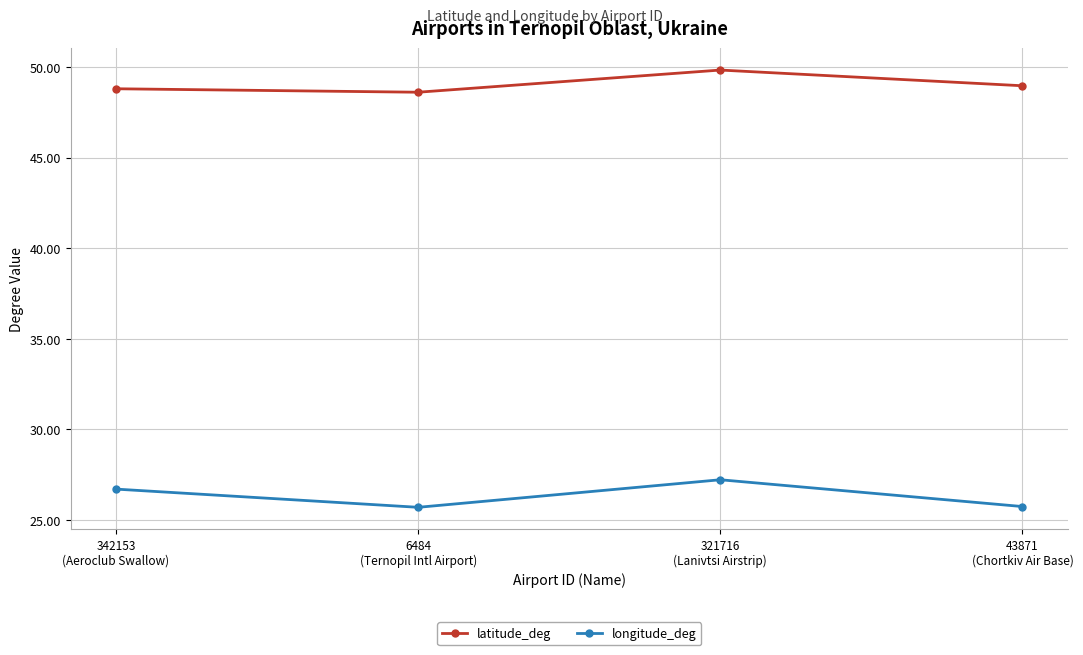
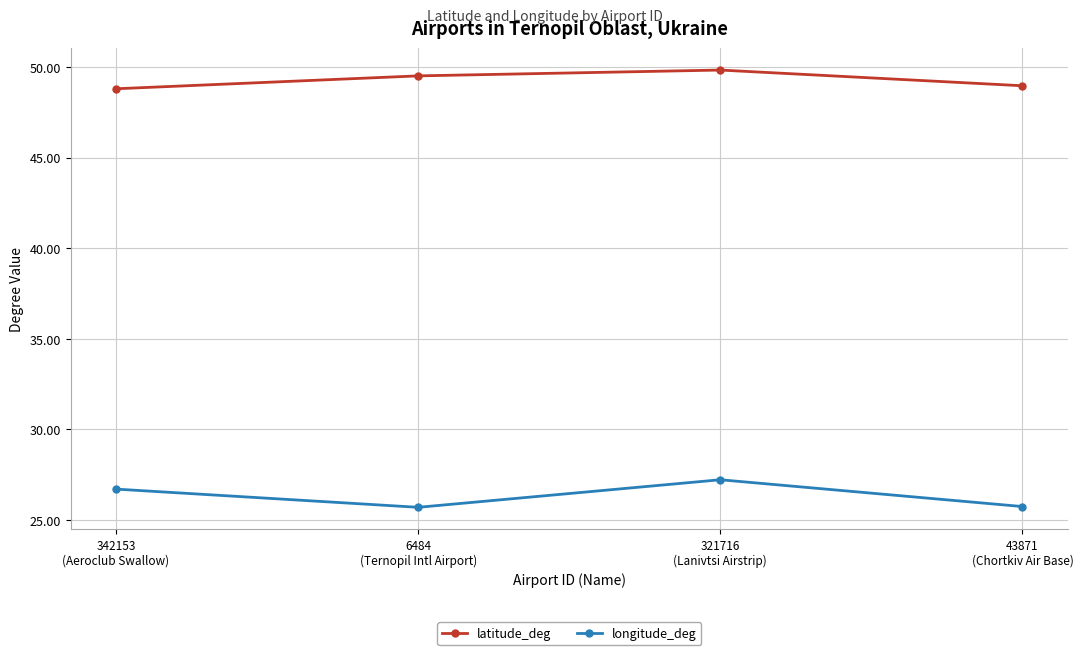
latitude_deg, 6484 (Ternopil Intl Airport): 48.6 -> 49.5
